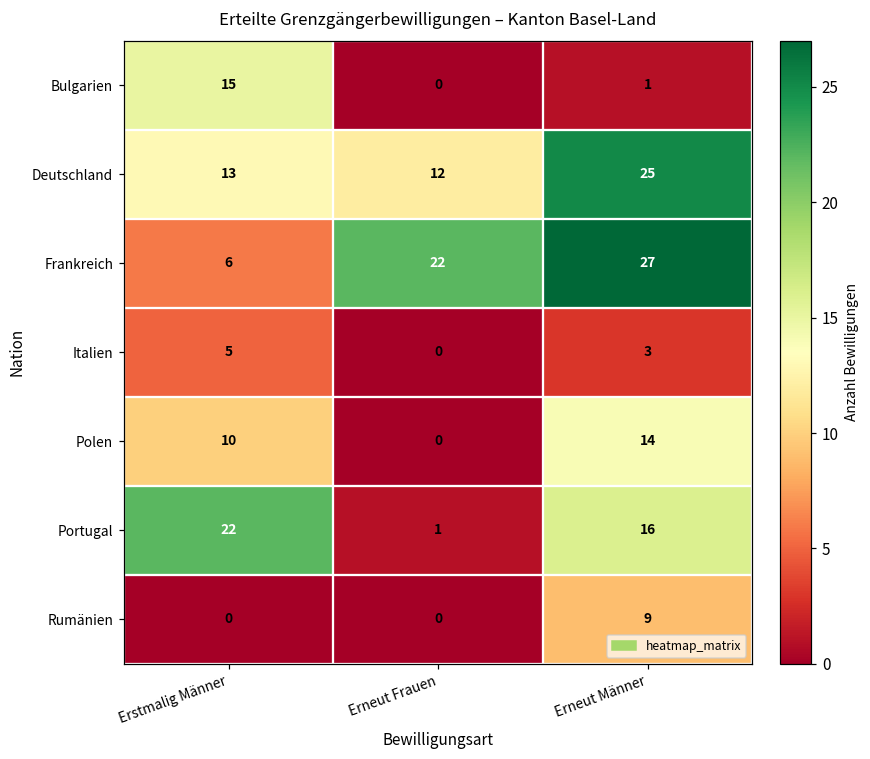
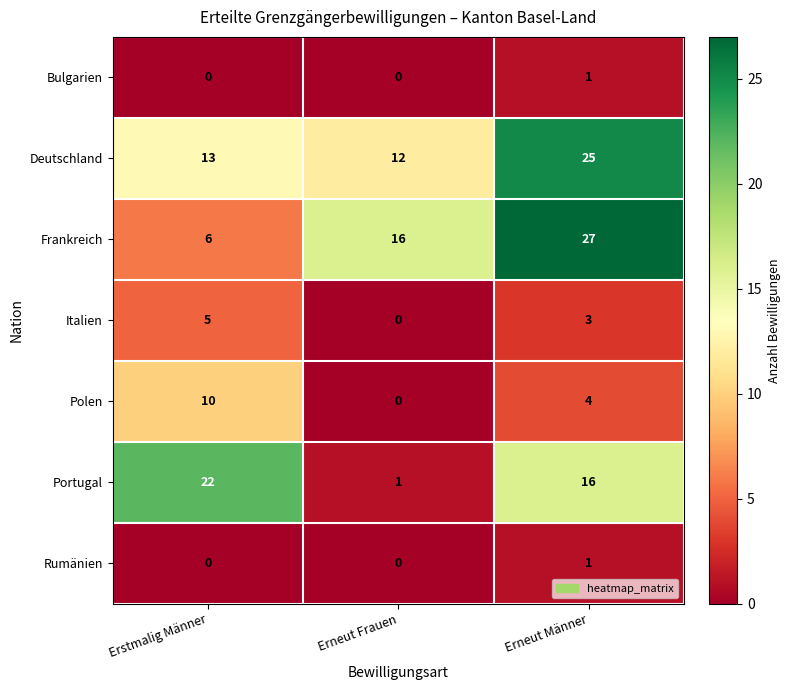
Bulgarien, Erstmalig Männer: 15 -> 0
Frankreich, Erneut Frauen: 22 -> 16
Polen, Erneut Männer: 14 -> 4
Rumänien, Erneut Männer: 9 -> 1
